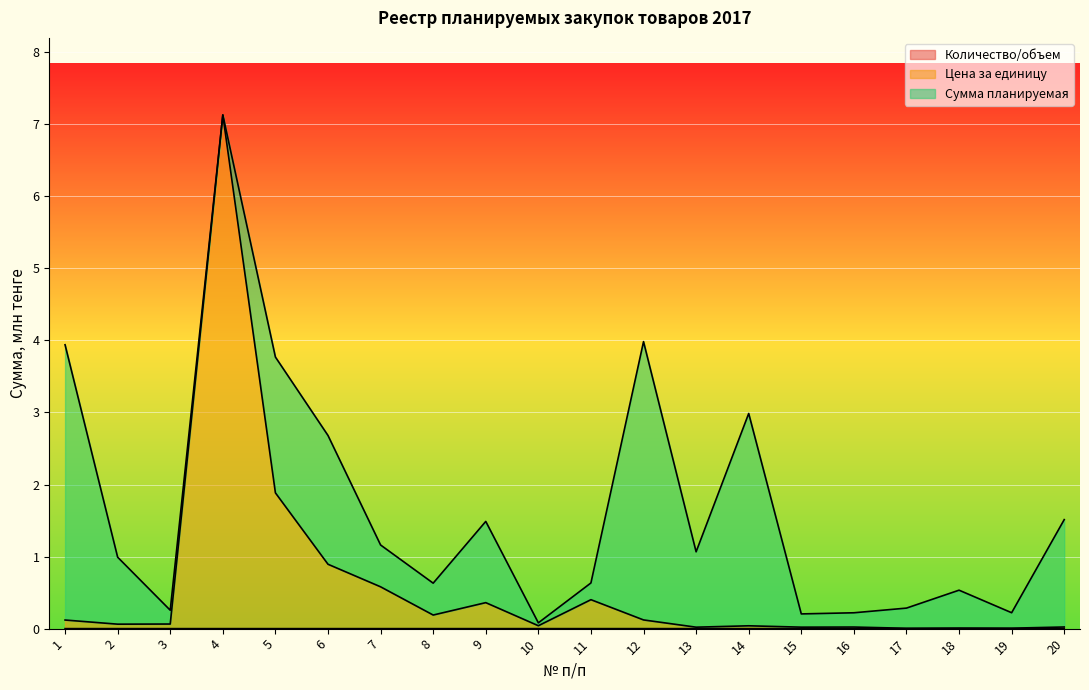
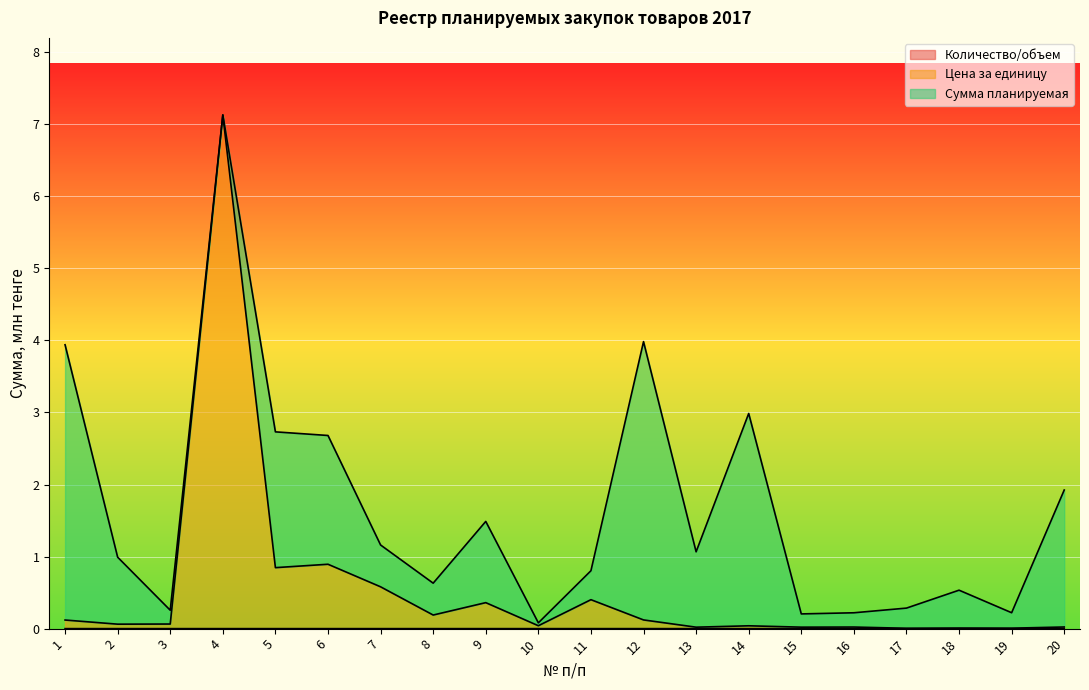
Цена за единицу, 5: 1.9 -> 0.8
Сумма планируемая, 11: 0.2 -> 0.4
Сумма планируемая, 20: 1.5 -> 1.9
